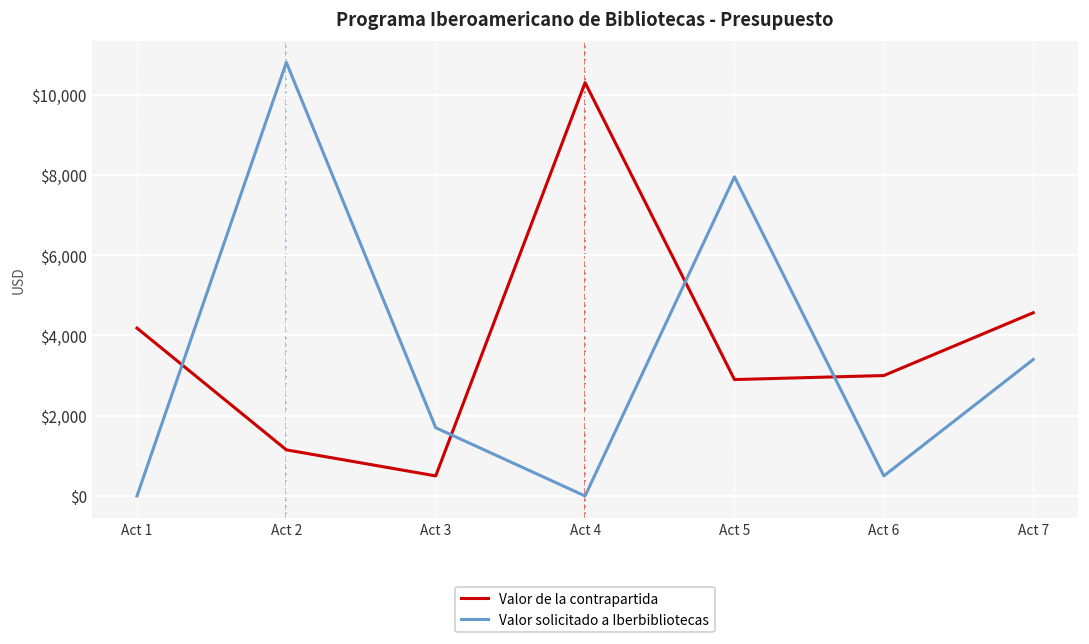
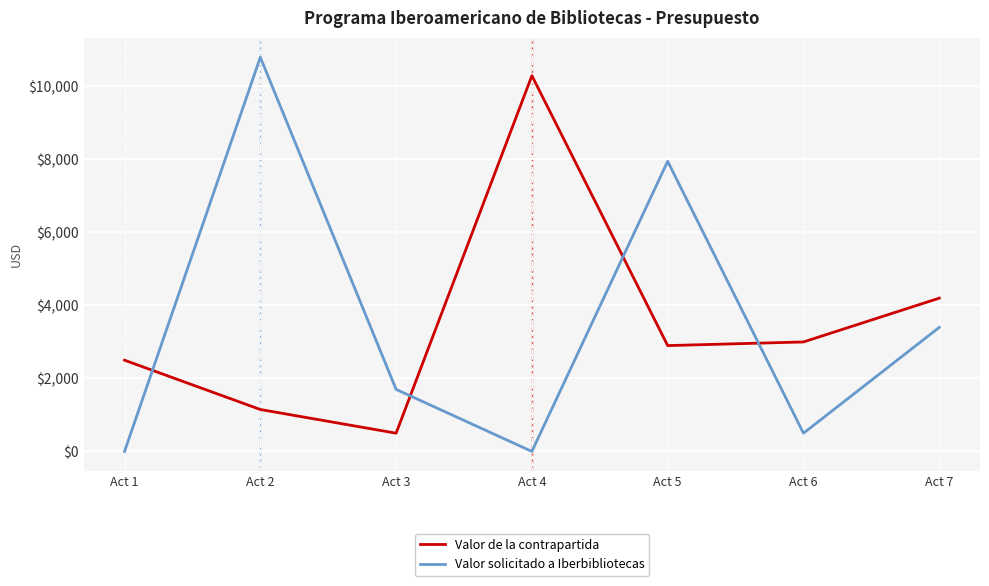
Valor de la contrapartida, Act 1: $4,200 -> $2,500
Valor de la contrapartida, Act 7: $4,600 -> $4,200
